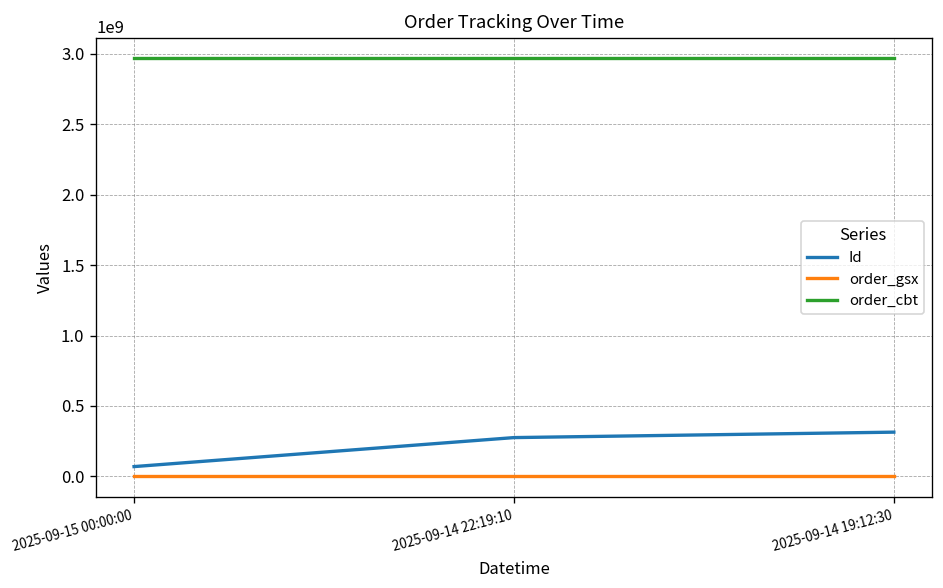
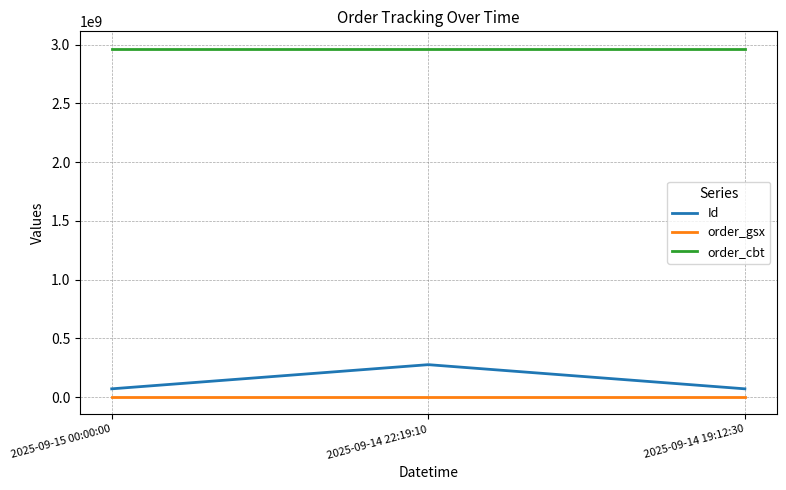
Id, 2025-09-14 19:12:30: 310000000 -> 70000000
